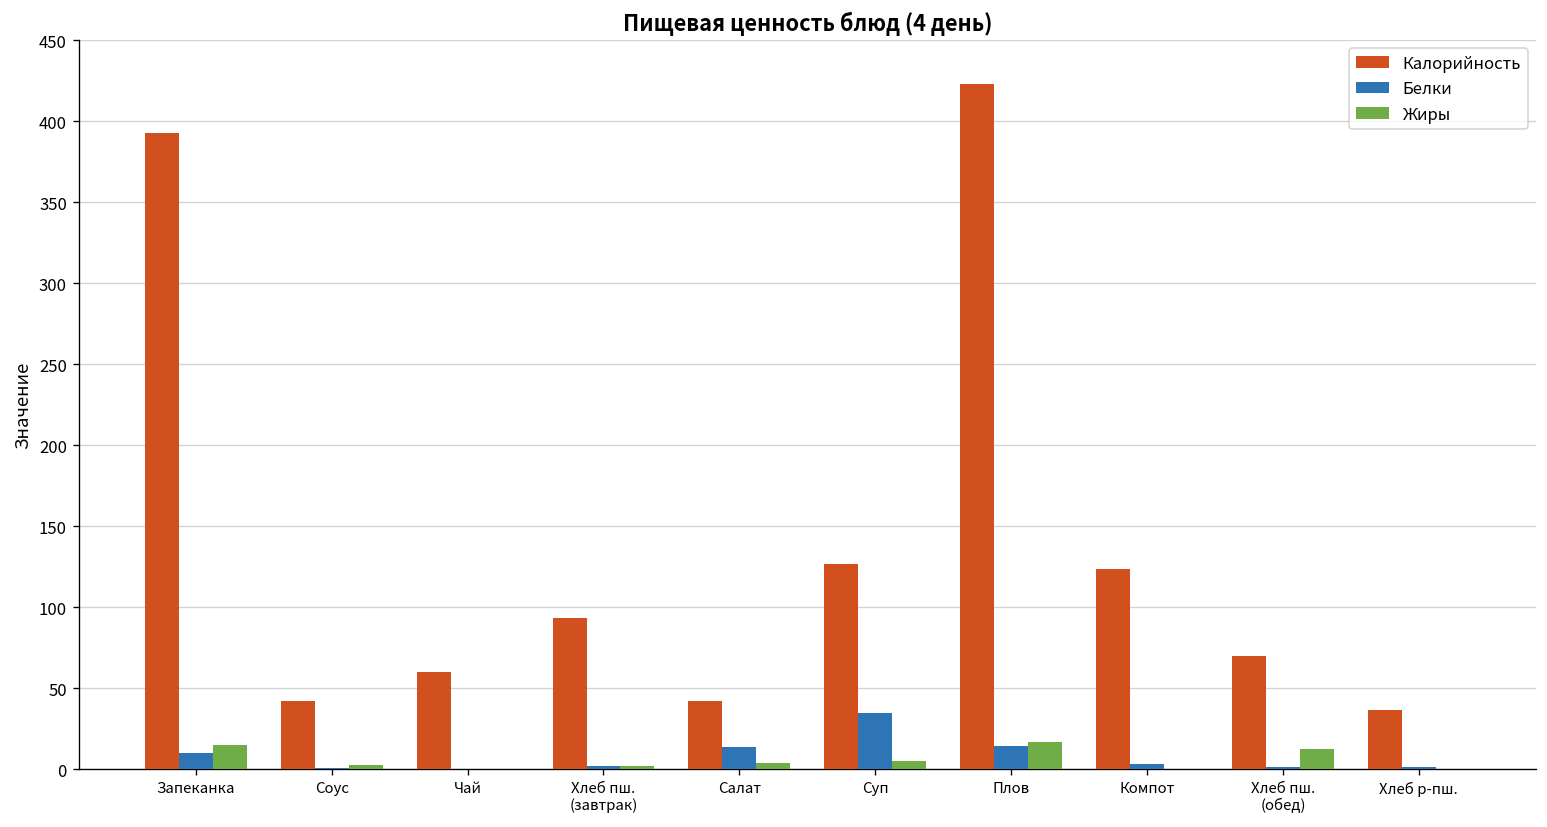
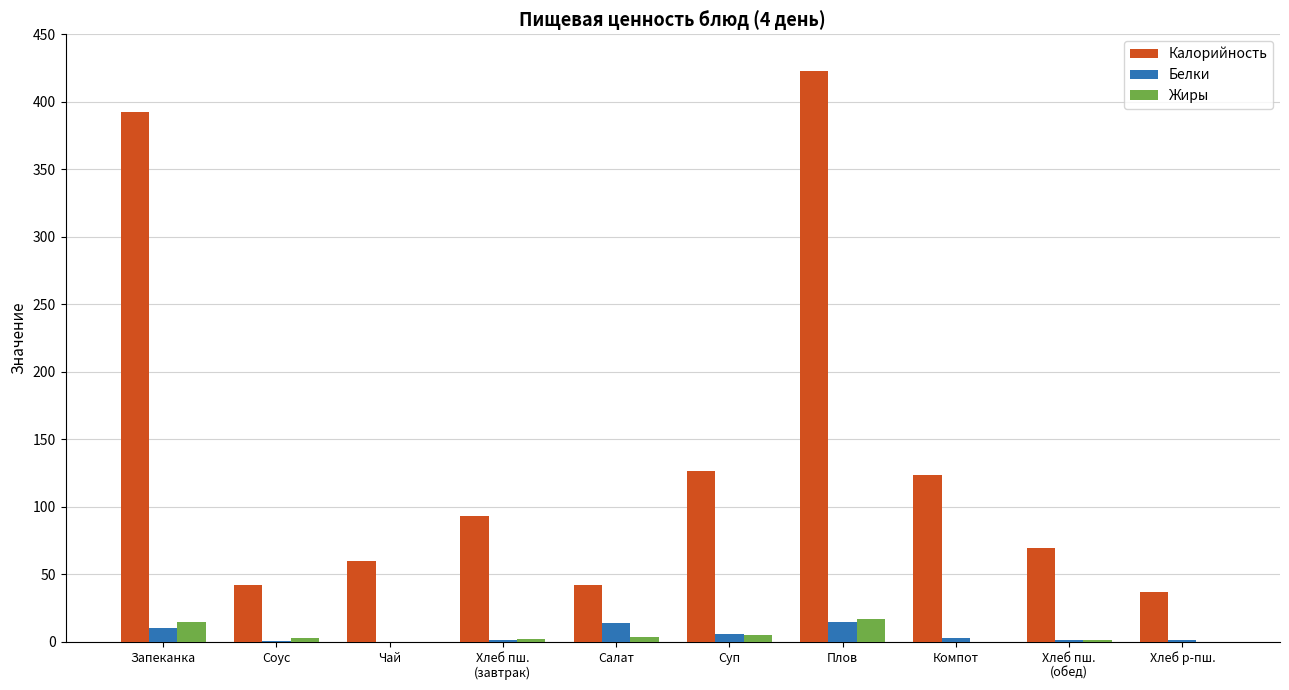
Белки, Суп: 35 -> 6
Жиры, Хлеб пш. (обед): 13 -> 2
